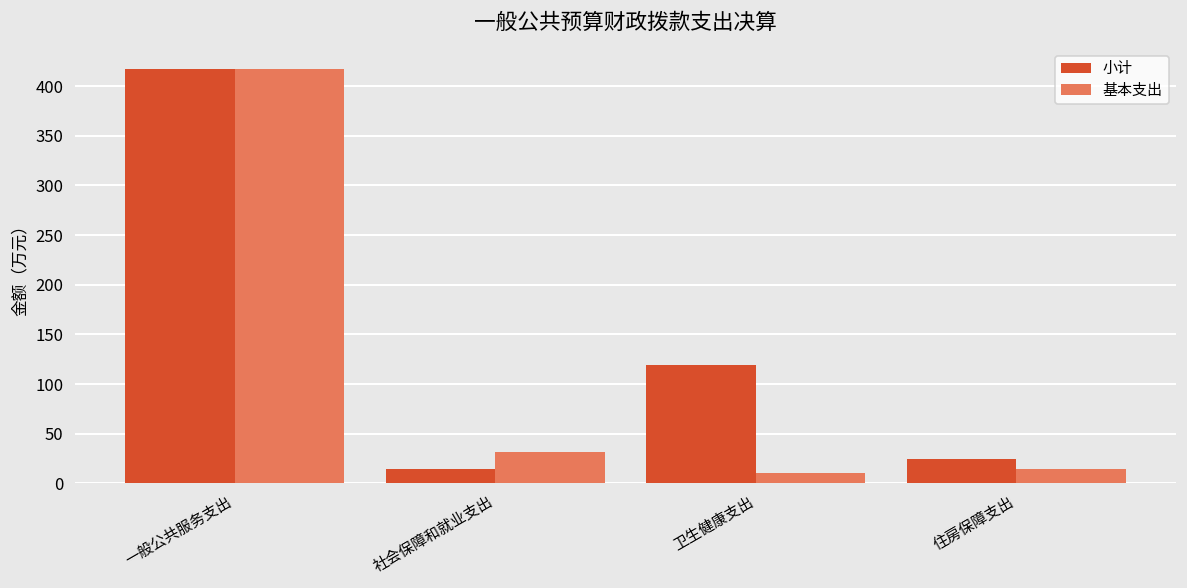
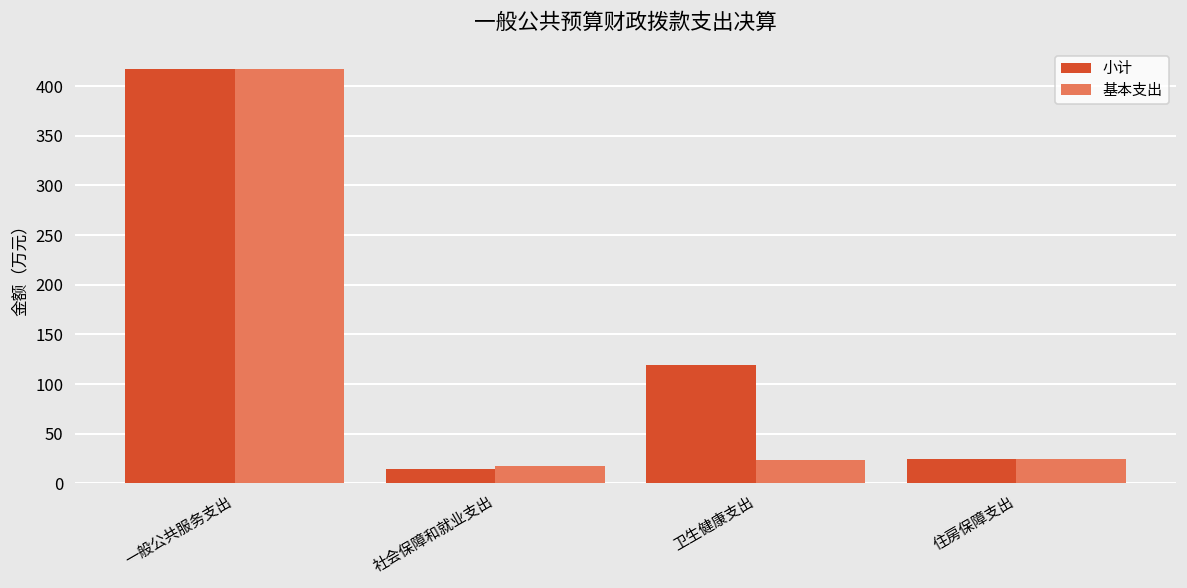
基本支出, 社会保障和就业支出: 30 -> 20
基本支出, 卫生健康支出: 10 -> 20
基本支出, 住房保障支出: 10 -> 20
